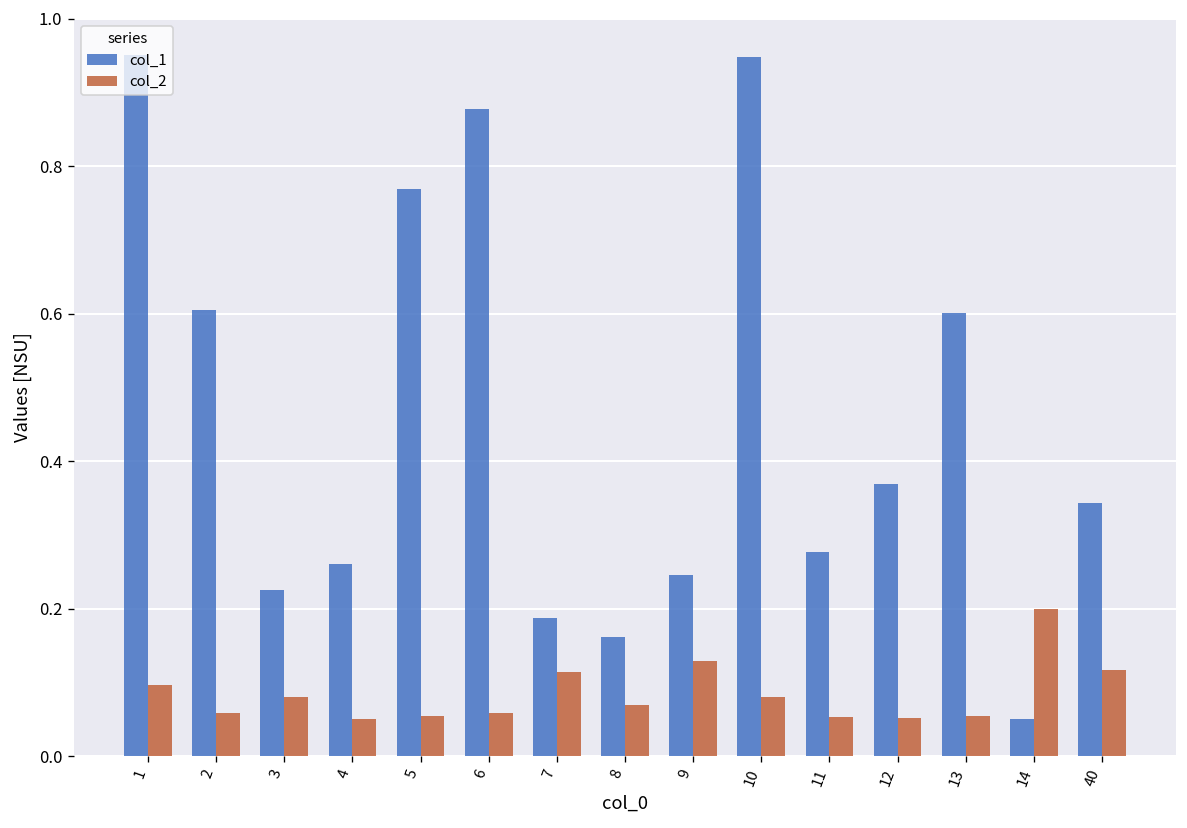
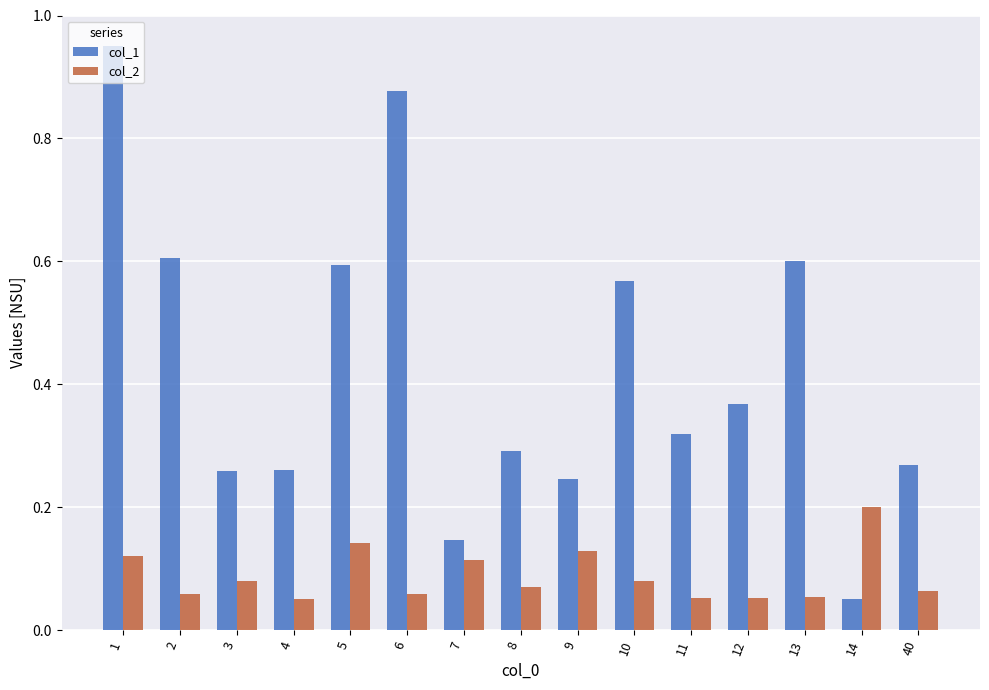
col_2, 1: 0.10 -> 0.12
col_1, 3: 0.23 -> 0.26
col_1, 5: 0.77 -> 0.59
col_2, 5: 0.05 -> 0.14
col_1, 7: 0.19 -> 0.15
col_1, 8: 0.16 -> 0.29
col_1, 10: 0.95 -> 0.57
col_1, 11: 0.28 -> 0.32
col_1, 40: 0.34 -> 0.27
col_2, 40: 0.12 -> 0.06
